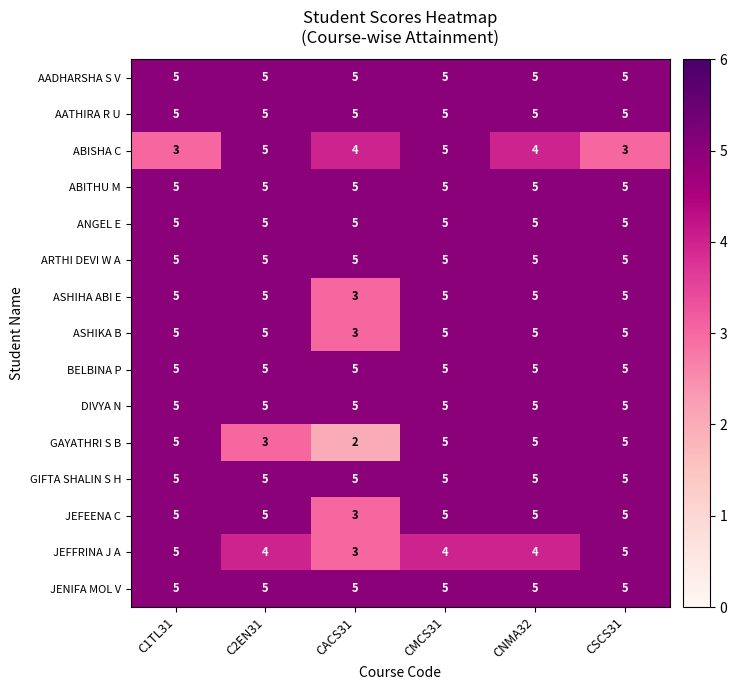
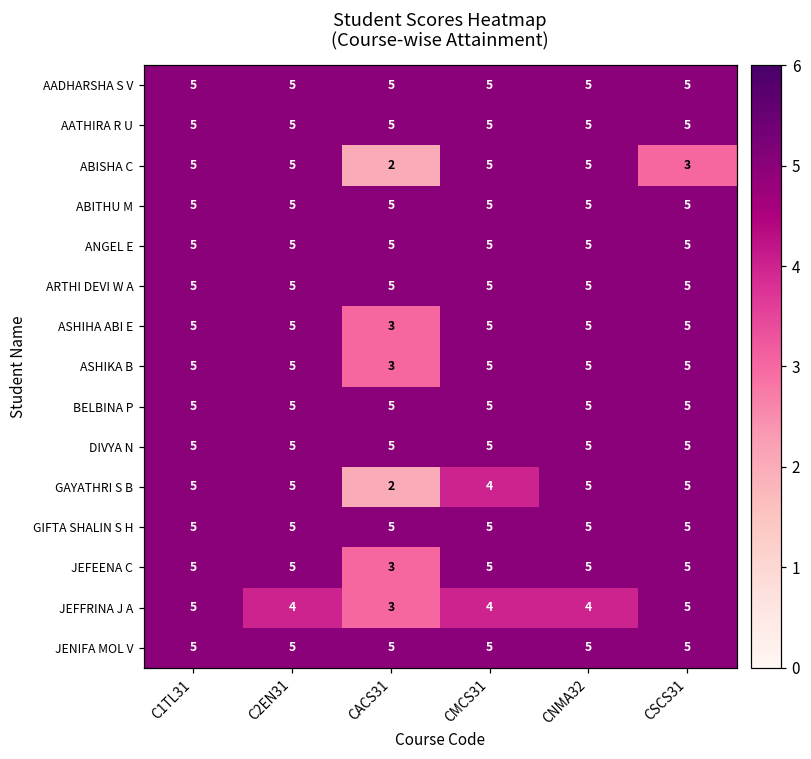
ABISHA C, C1TL31: 3 -> 5
ABISHA C, CACS31: 4 -> 2
ABISHA C, CNMA32: 4 -> 5
GAYATHRI S B, C2EN31: 3 -> 5
GAYATHRI S B, CMCS31: 5 -> 4
